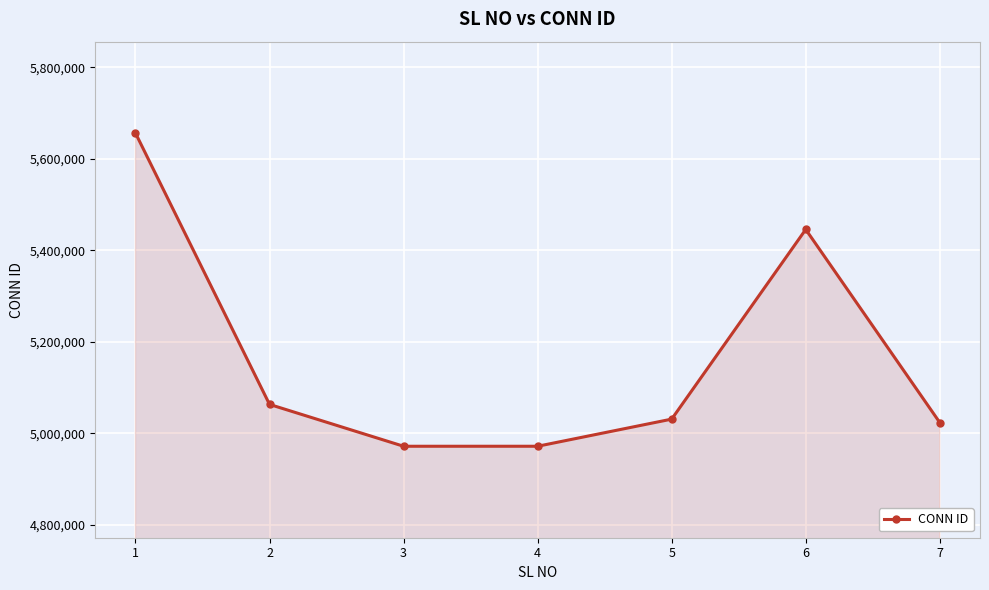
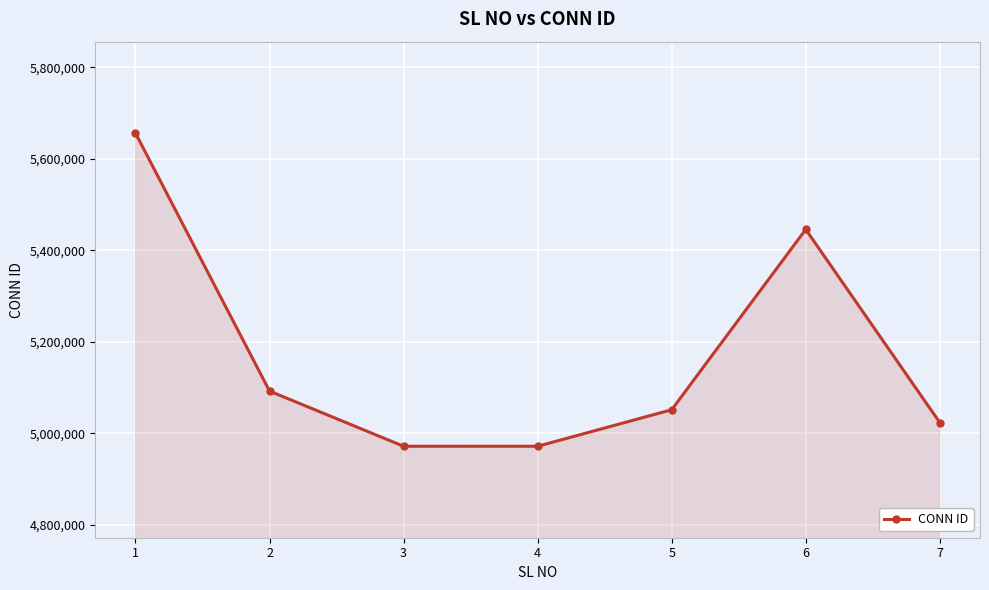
2: 5,060,000 -> 5,090,000
5: 5,030,000 -> 5,050,000
